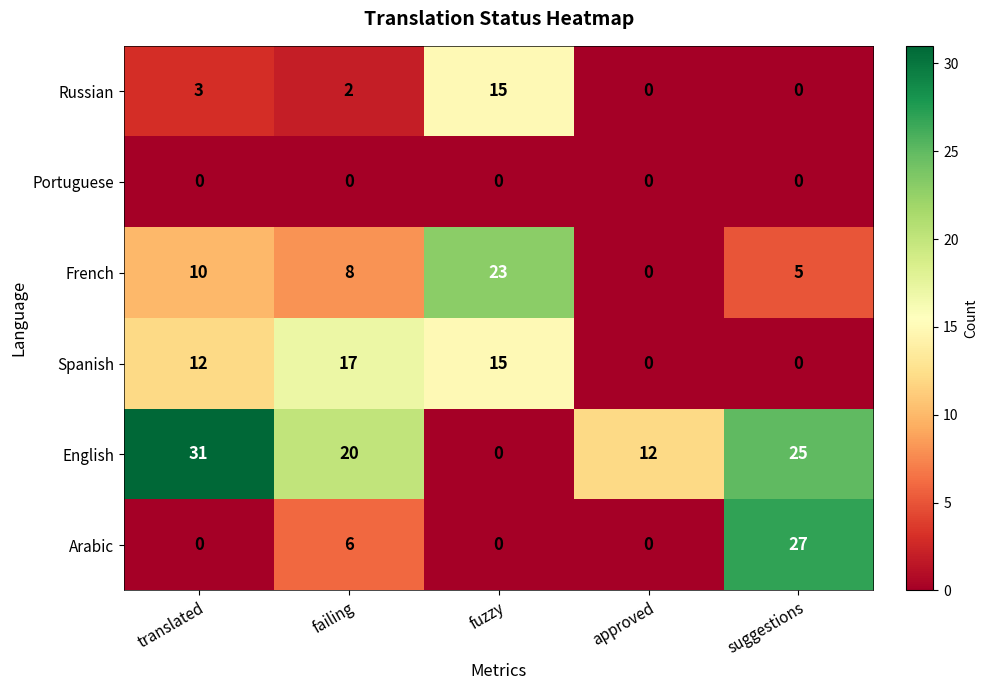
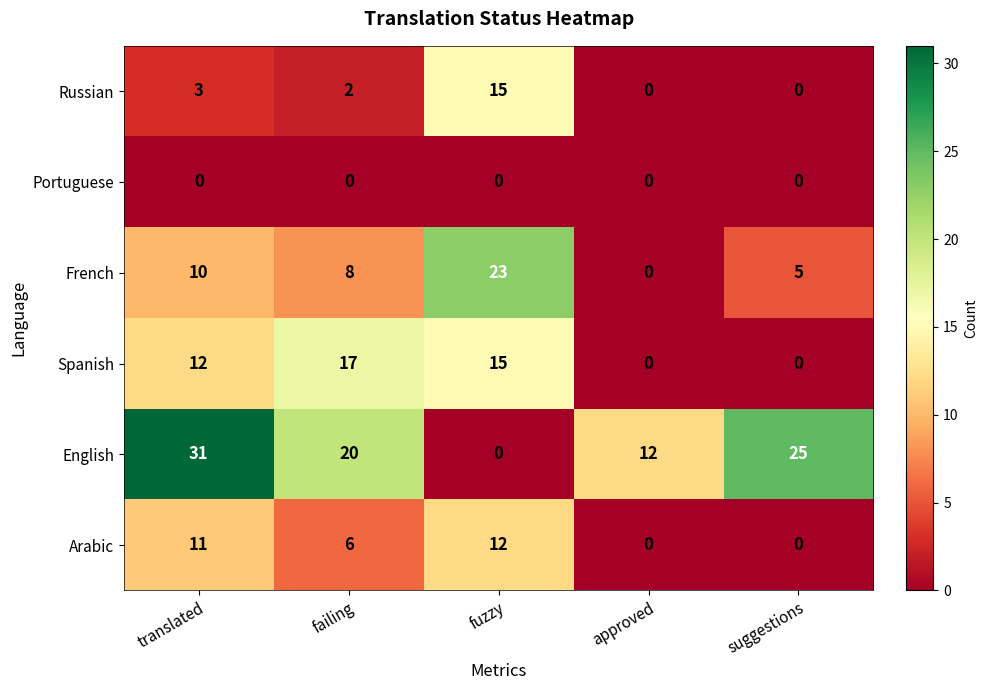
Arabic, translated: 0 -> 11
Arabic, fuzzy: 0 -> 12
Arabic, suggestions: 27 -> 0
